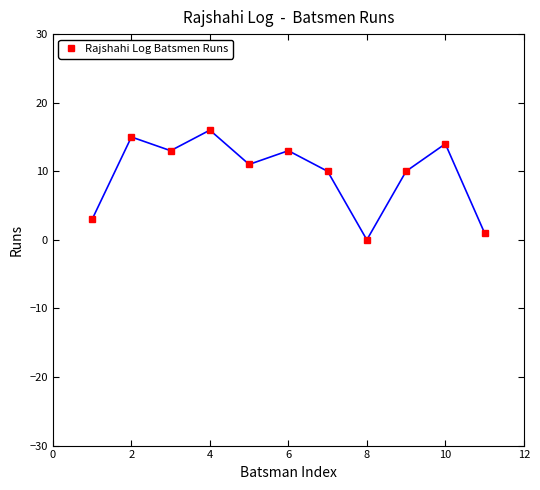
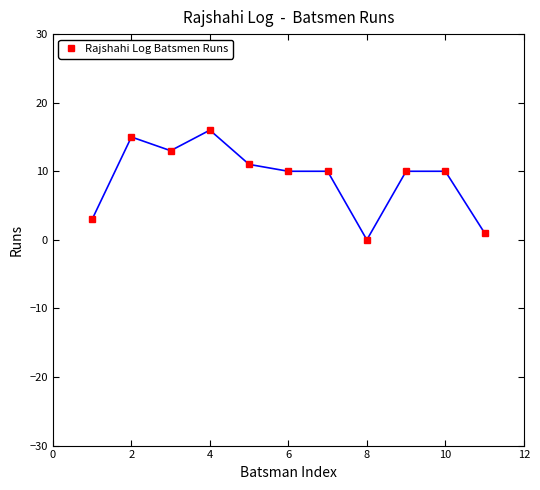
6: 13 -> 10
10: 14 -> 10
